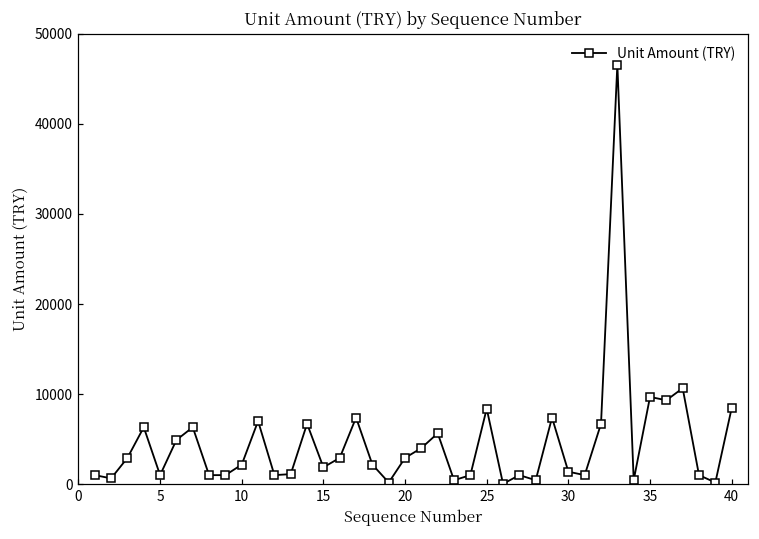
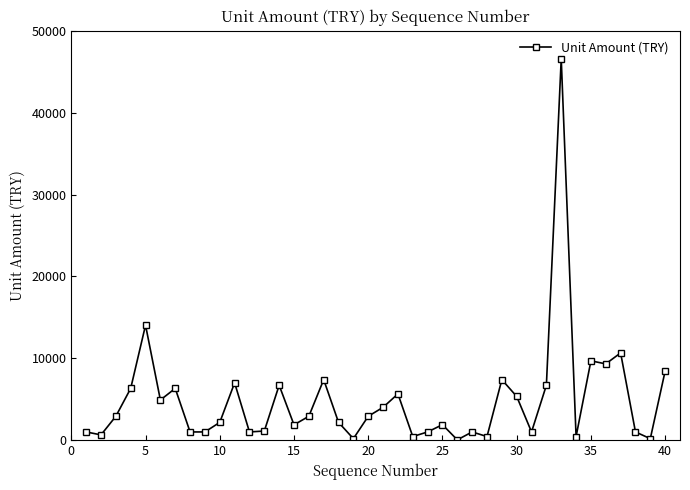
5: 1000 -> 14000
25: 8000 -> 2000
30: 1000 -> 5000
